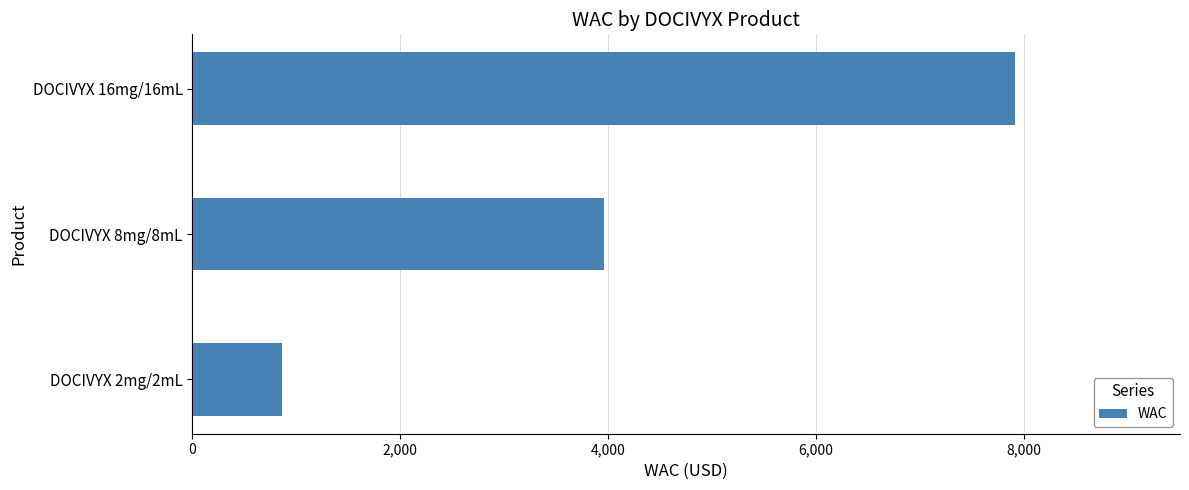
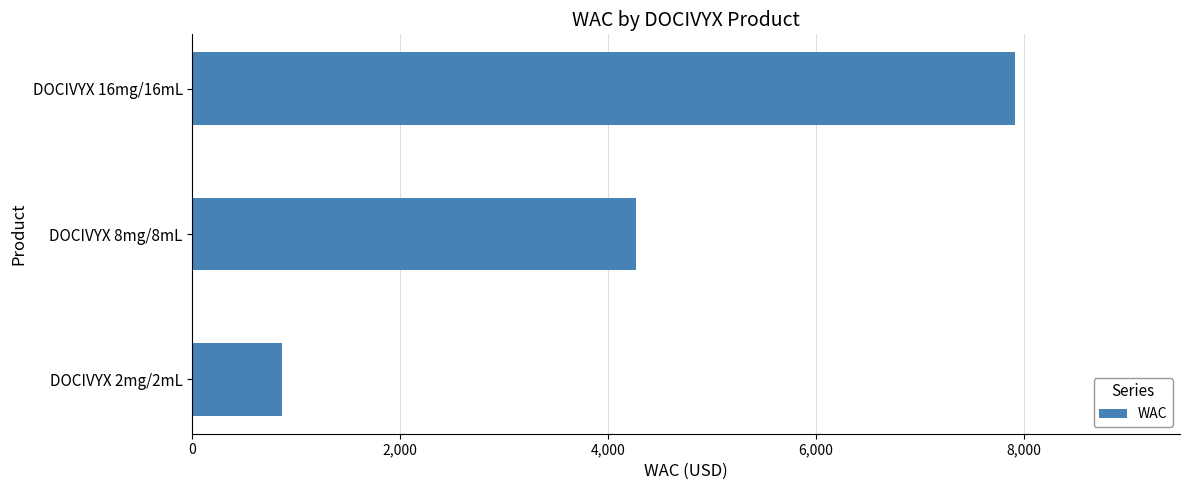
DOCIVYX 8mg/8mL: 3,960 -> 4,270
